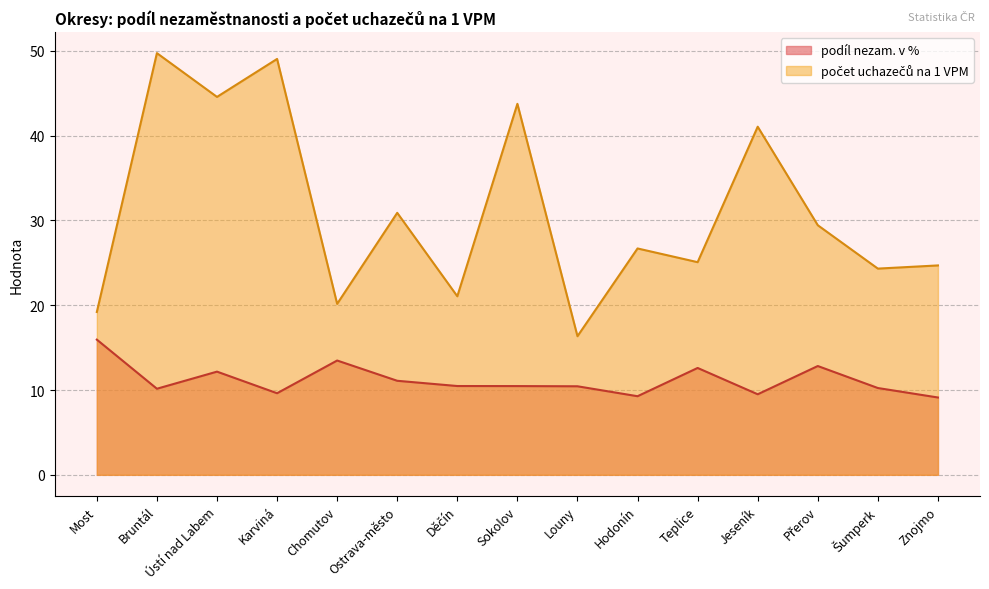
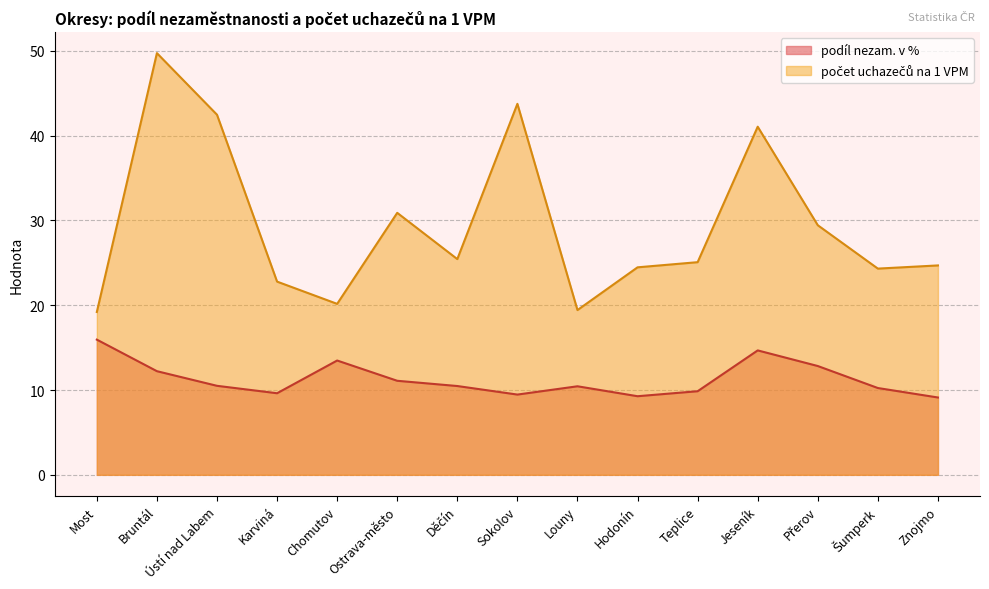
podíl nezam. v %, Bruntál: 10 -> 12
podíl nezam. v %, Ústí nad Labem: 12 -> 10
počet uchazečů na 1 VPM, Ústí nad Labem: 45 -> 42
počet uchazečů na 1 VPM, Karviná: 49 -> 23
počet uchazečů na 1 VPM, Děčín: 21 -> 25
podíl nezam. v %, Sokolov: 10 -> 9
počet uchazečů na 1 VPM, Louny: 16 -> 19
počet uchazečů na 1 VPM, Hodonín: 27 -> 24
podíl nezam. v %, Teplice: 13 -> 10
podíl nezam. v %, Jeseník: 10 -> 15
